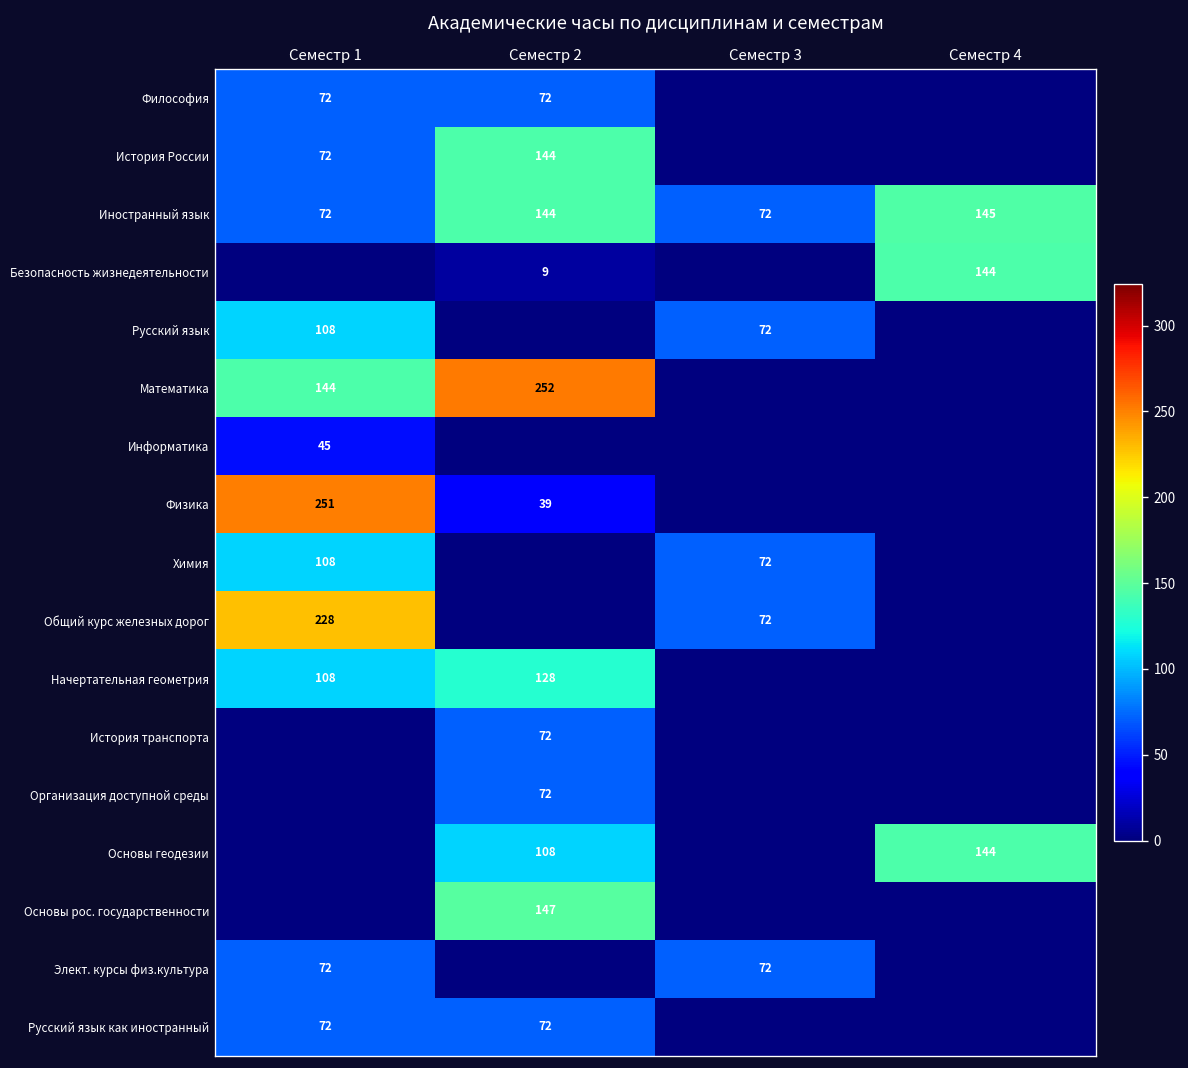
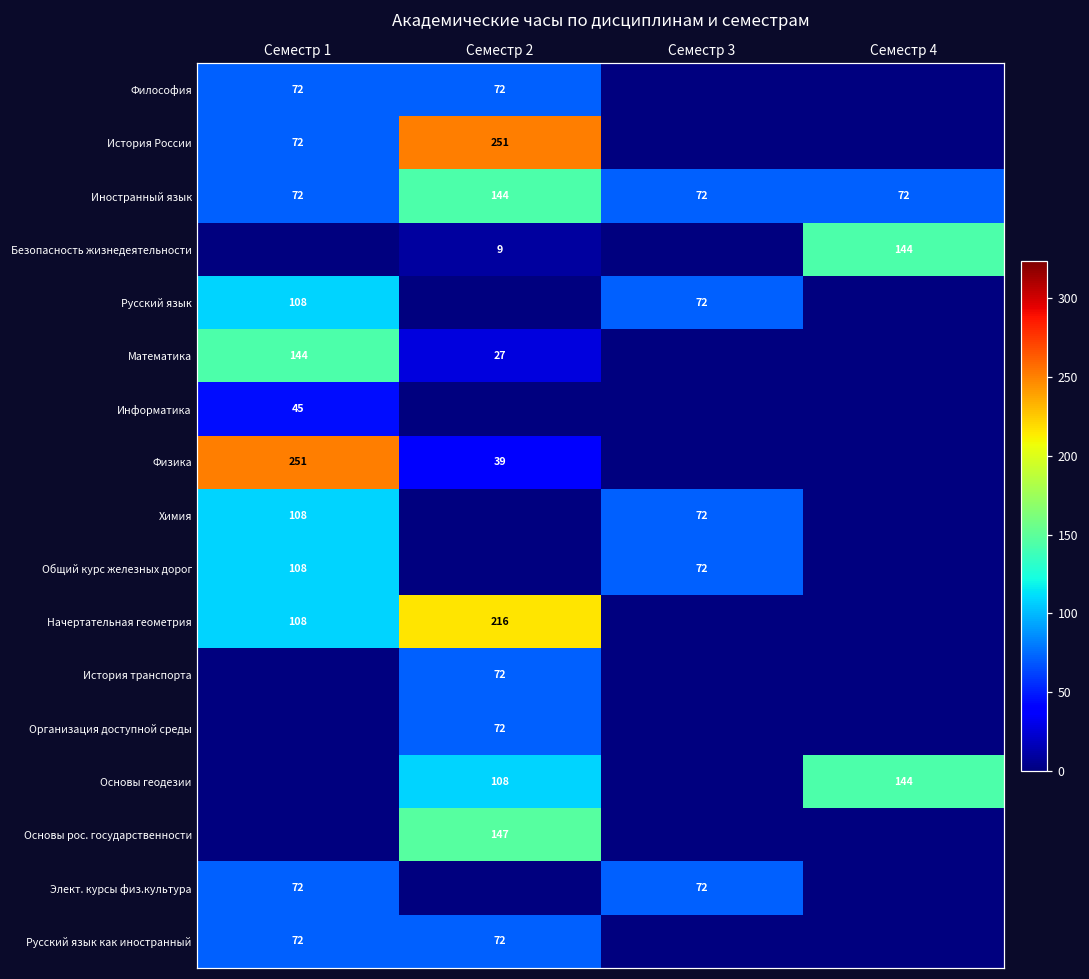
История России, Семестр 2: 144 -> 251
Иностранный язык, Семестр 4: 145 -> 72
Математика, Семестр 2: 252 -> 27
Общий курс железных дорог, Семестр 1: 228 -> 108
Начертательная геометрия, Семестр 2: 128 -> 216
